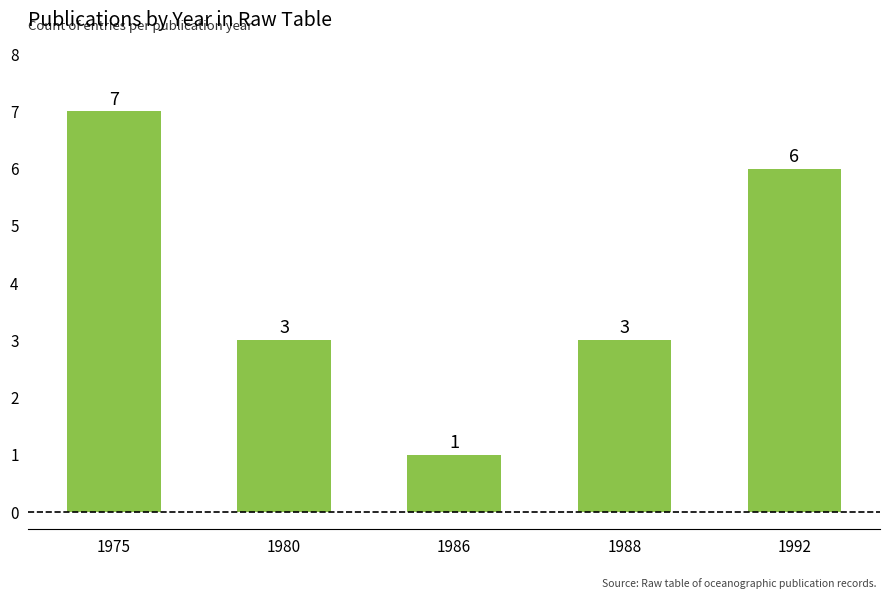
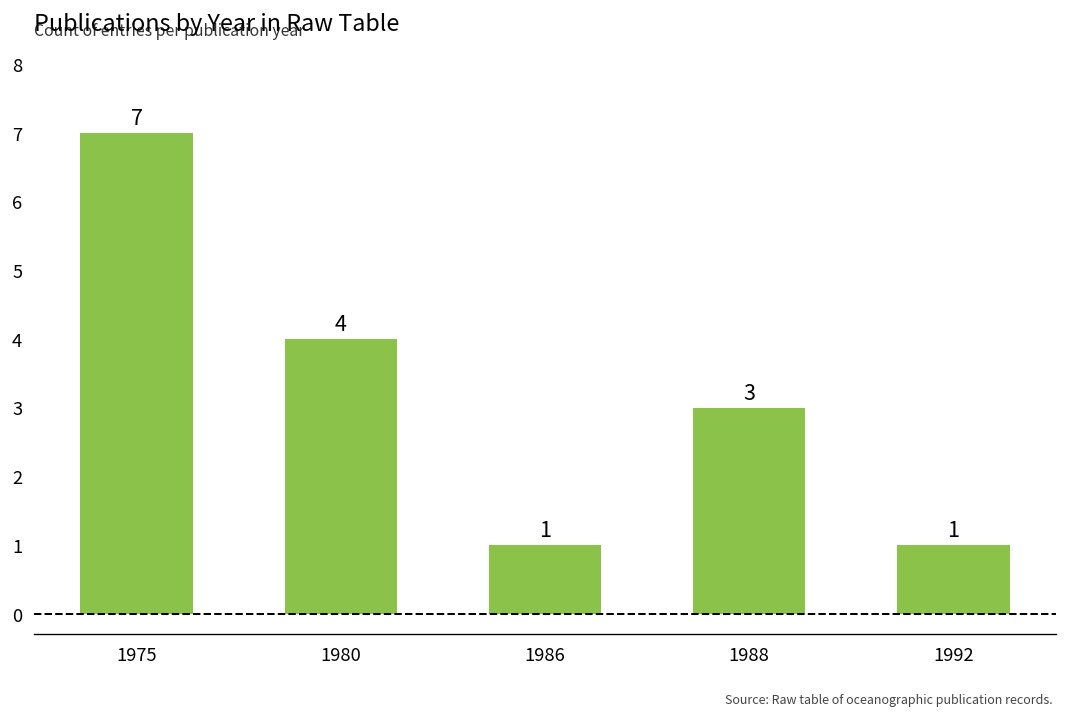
1980: 3 -> 4
1992: 6 -> 1
